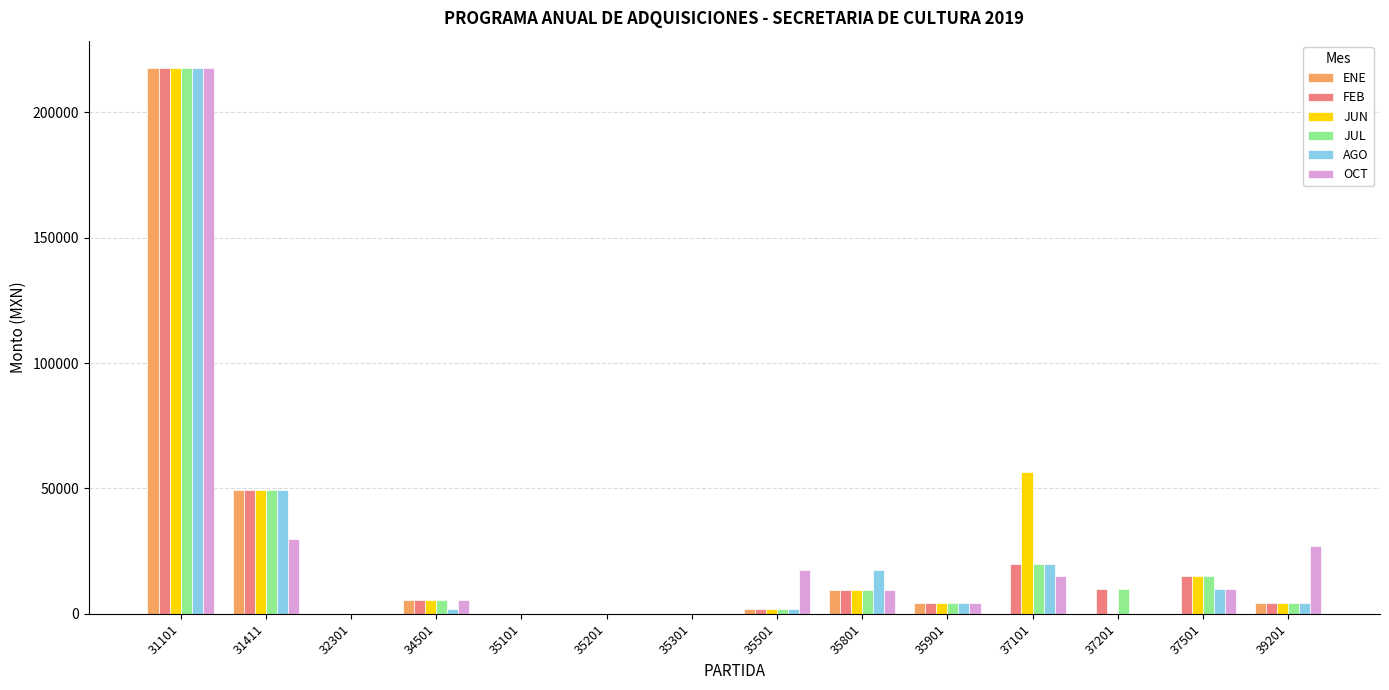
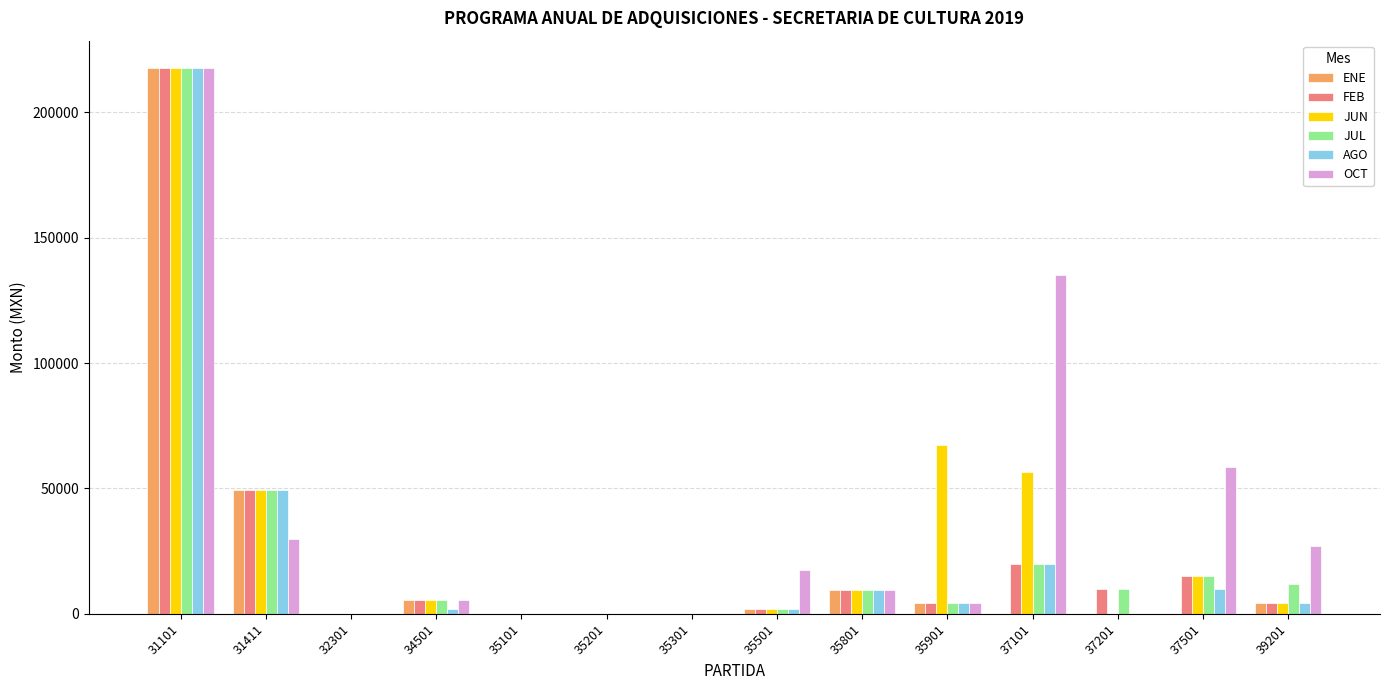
AGO, 35801: 18000 -> 10000
JUN, 35901: 4000 -> 67000
OCT, 37101: 15000 -> 135000
OCT, 37501: 10000 -> 59000
JUL, 39201: 4000 -> 12000
